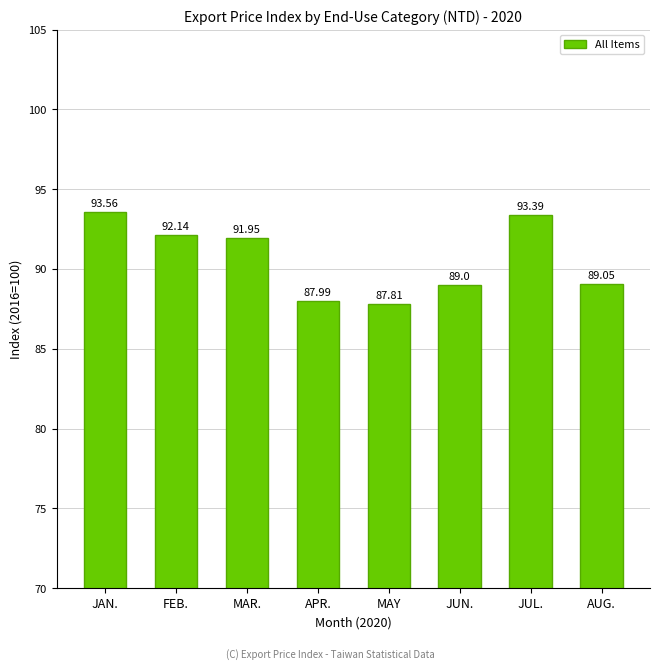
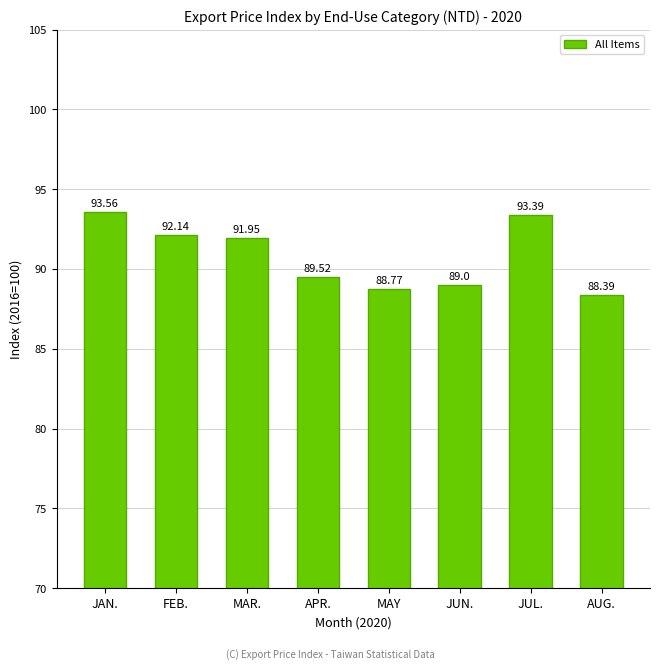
APR.: 87.99 -> 89.52
MAY: 87.81 -> 88.77
AUG.: 89.05 -> 88.39
